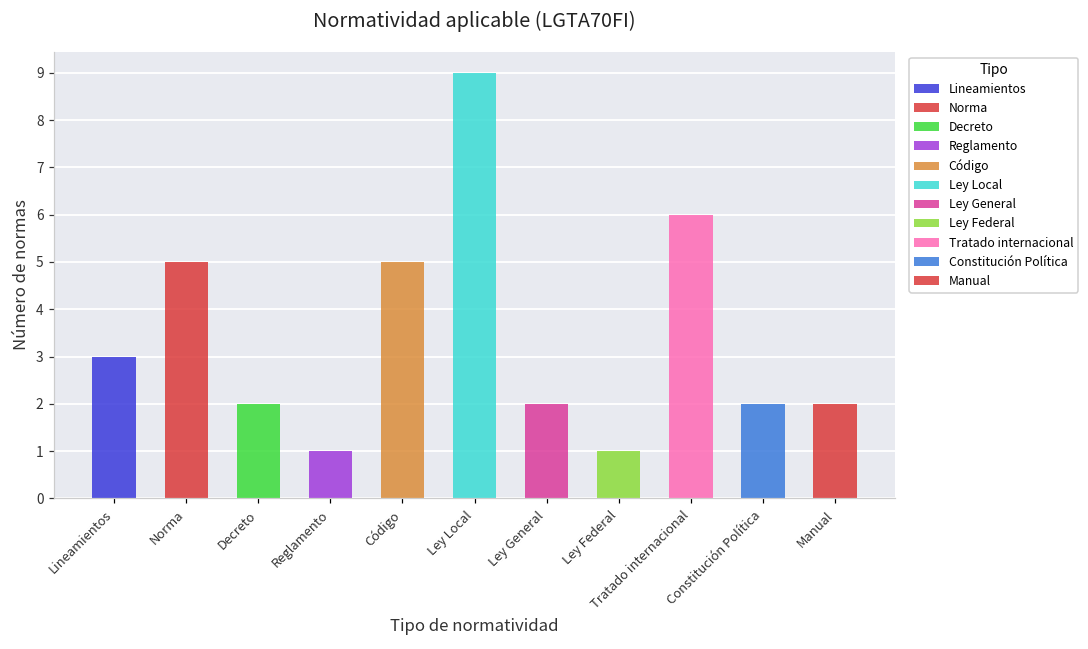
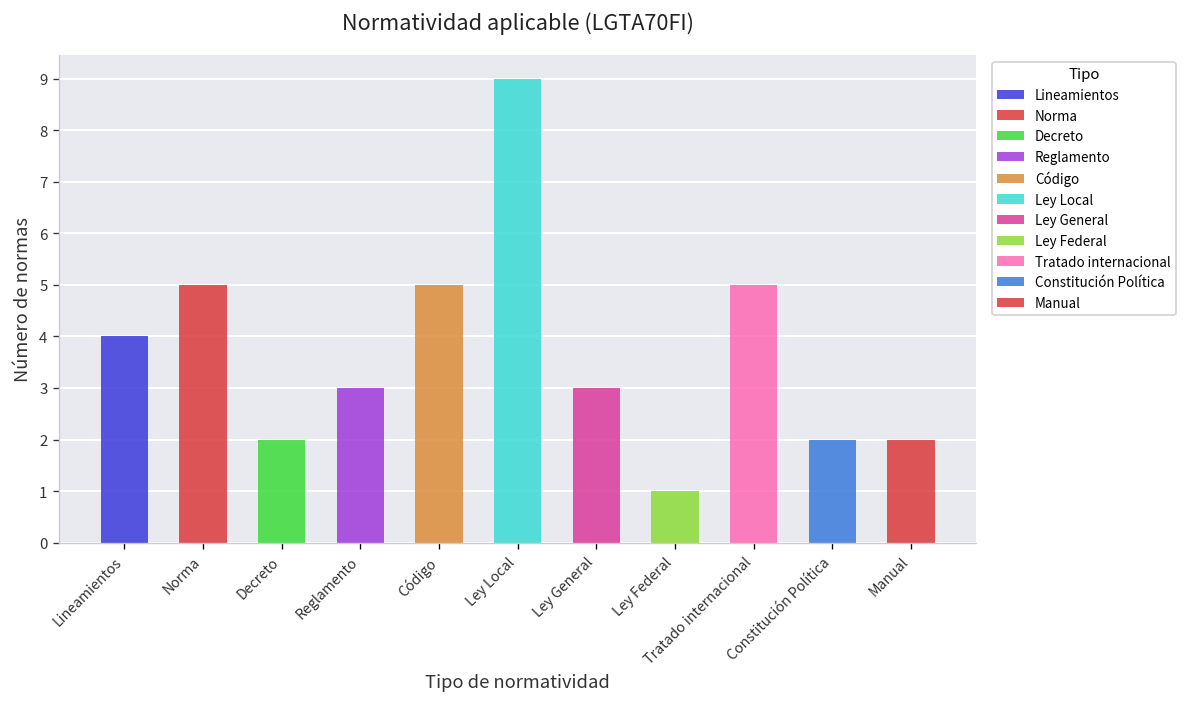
Lineamientos: 3 -> 4
Reglamento: 1 -> 3
Ley General: 2 -> 3
Tratado internacional: 6 -> 5
